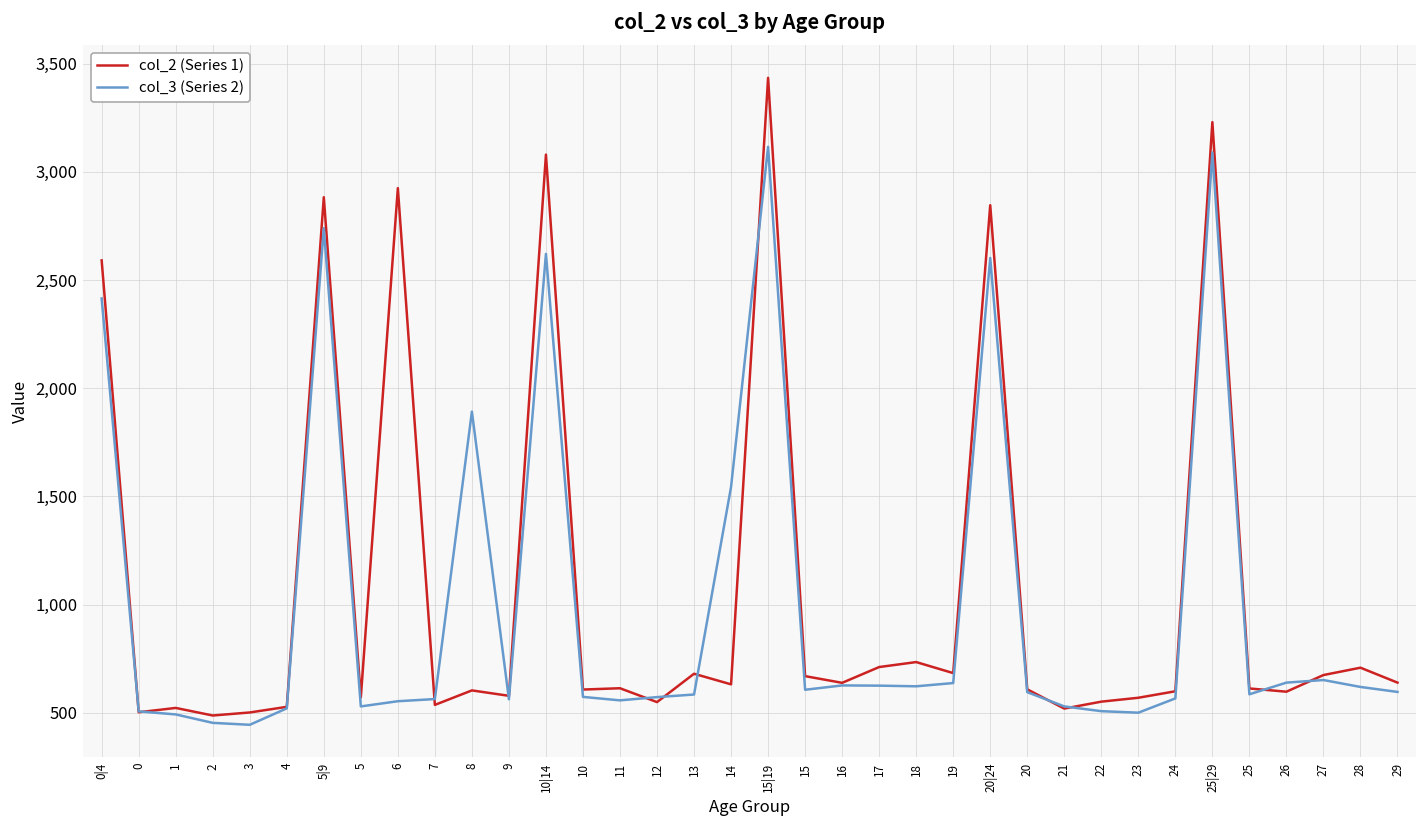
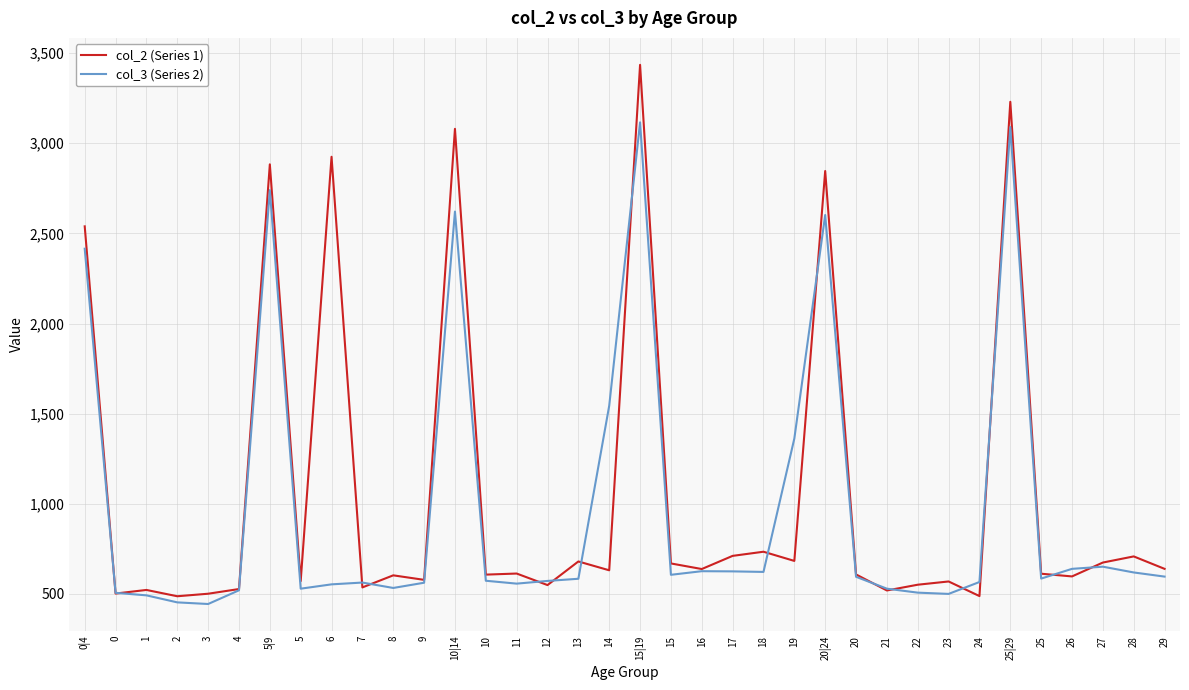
col_2 (Series 1), 0|4: 2,590 -> 2,540
col_3 (Series 2), 8: 1,890 -> 530
col_3 (Series 2), 19: 640 -> 1,360
col_2 (Series 1), 24: 600 -> 490
